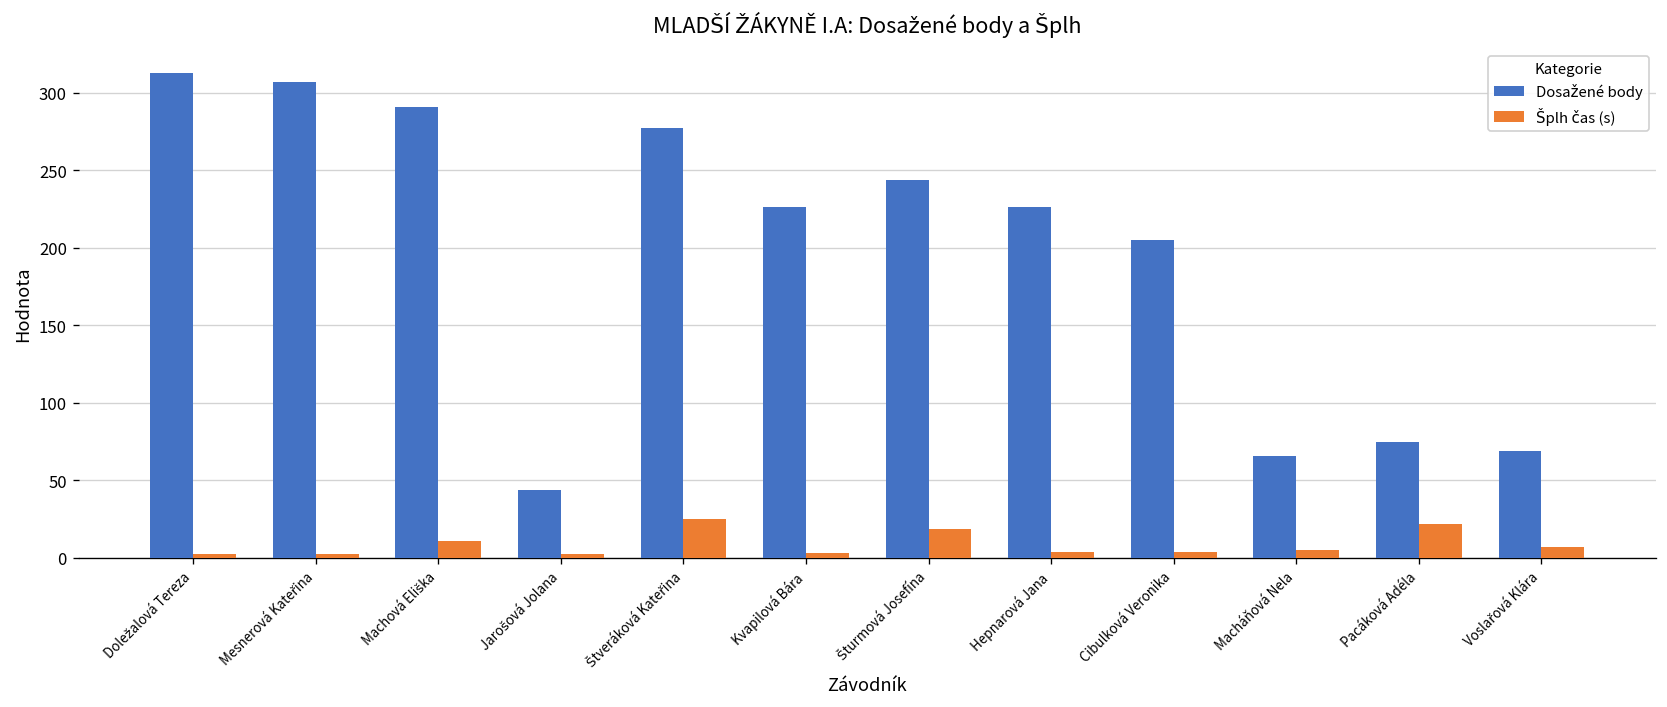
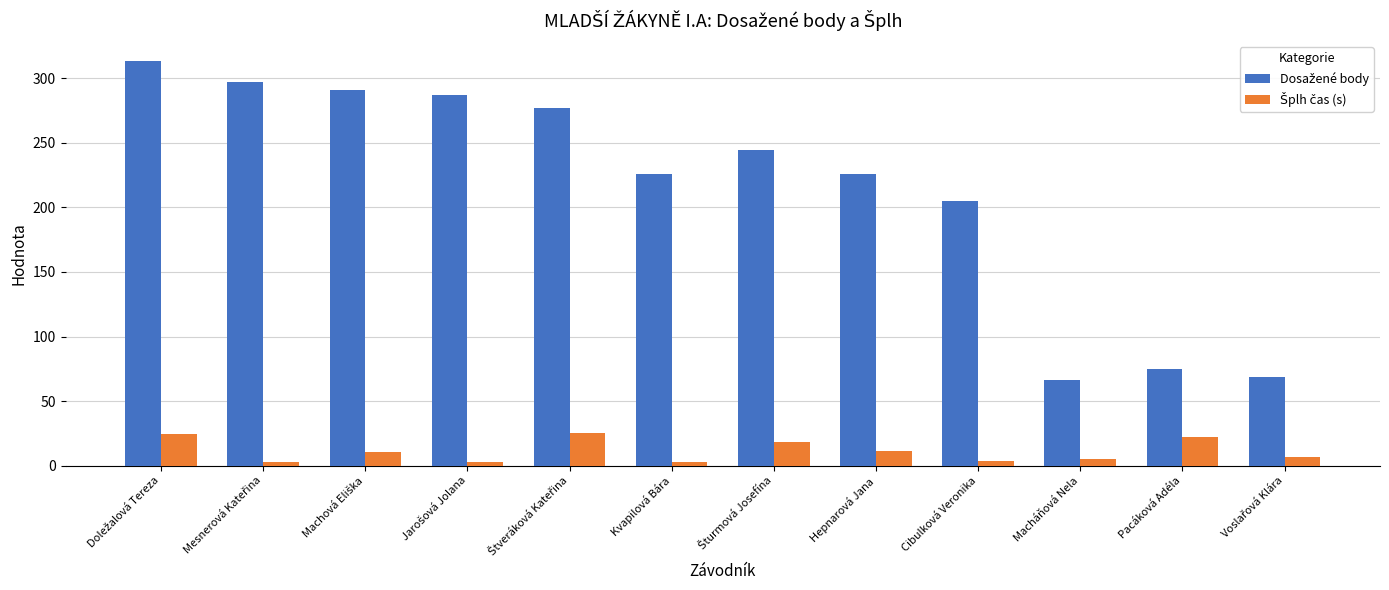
Šplh čas (s), Doležalová Tereza: 2 -> 24
Dosažené body, Mesnerová Kateřina: 307 -> 297
Dosažené body, Jarošová Jolana: 44 -> 287
Šplh čas (s), Hepnarová Jana: 4 -> 12
